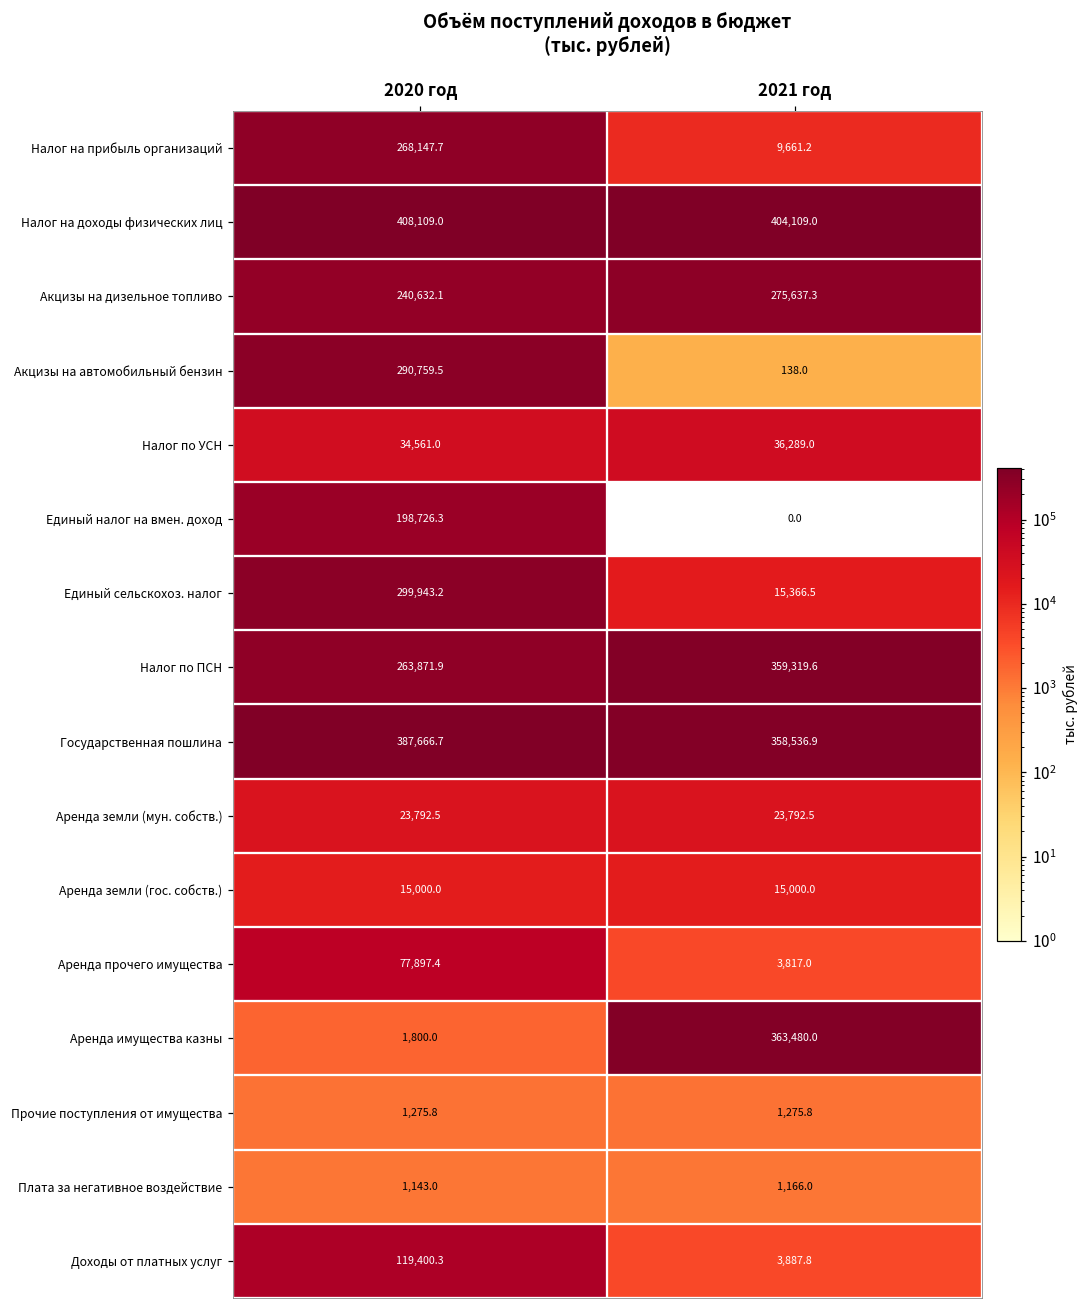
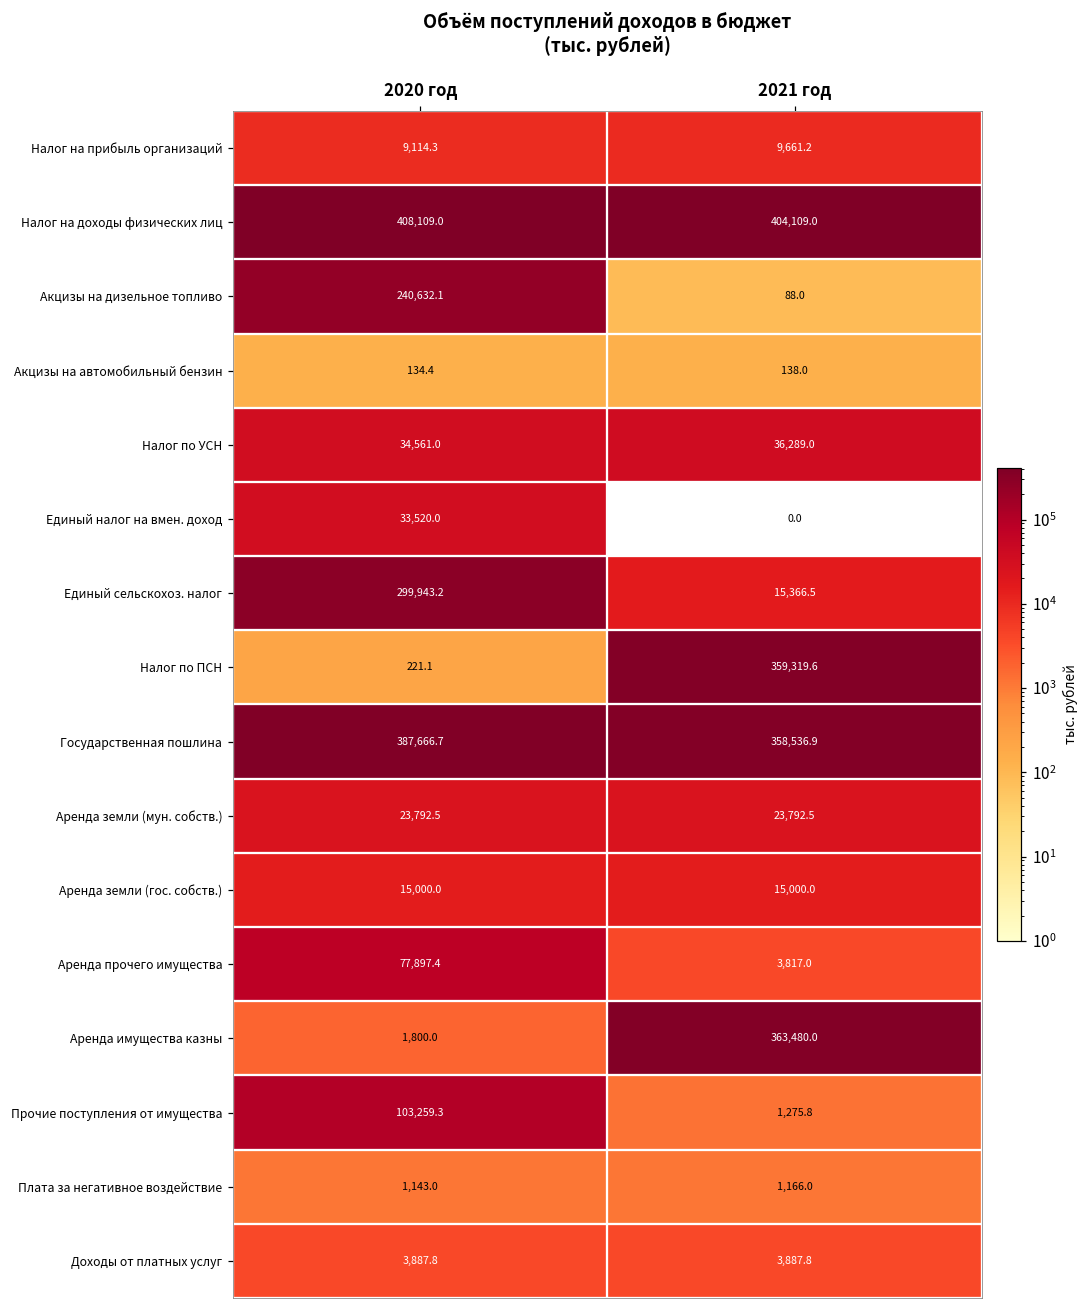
Налог на прибыль организаций, 2020 год: 268,147.7 -> 9,114.3
Акцизы на дизельное топливо, 2021 год: 275,637.3 -> 88.0
Акцизы на автомобильный бензин, 2020 год: 290,759.5 -> 134.4
Единый налог на вмен. доход, 2020 год: 198,726.3 -> 33,520.0
Налог по ПСН, 2020 год: 263,871.9 -> 221.1
Прочие поступления от имущества, 2020 год: 1,275.8 -> 103,259.3
Доходы от платных услуг, 2020 год: 119,400.3 -> 3,887.8
